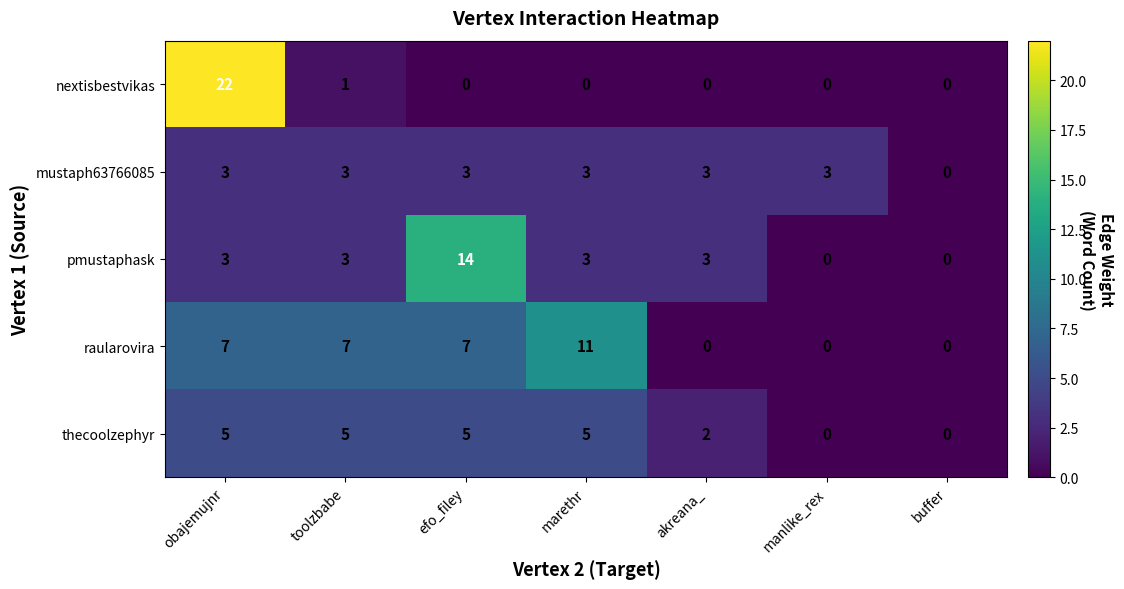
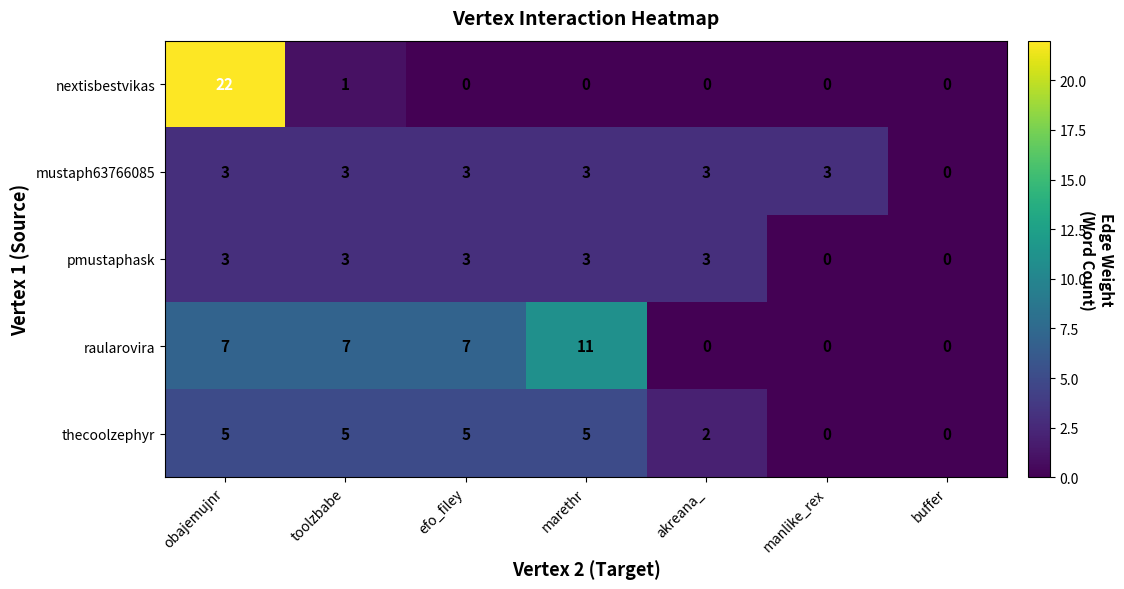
pmustaphask, efo_filey: 14 -> 3
